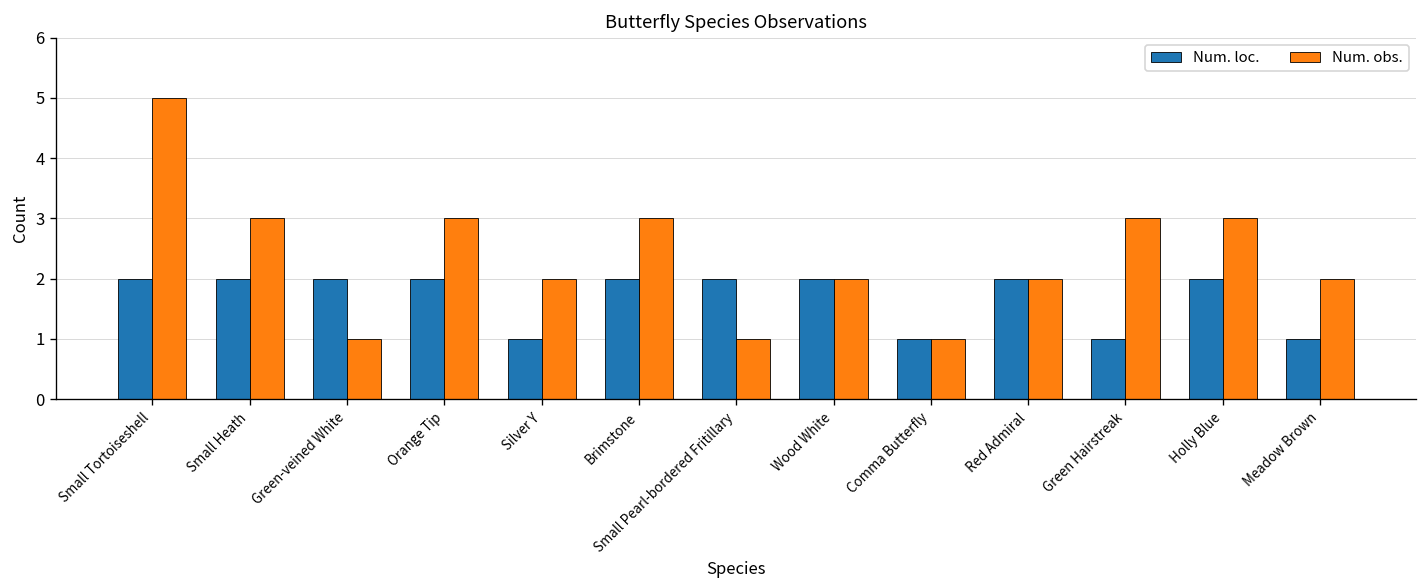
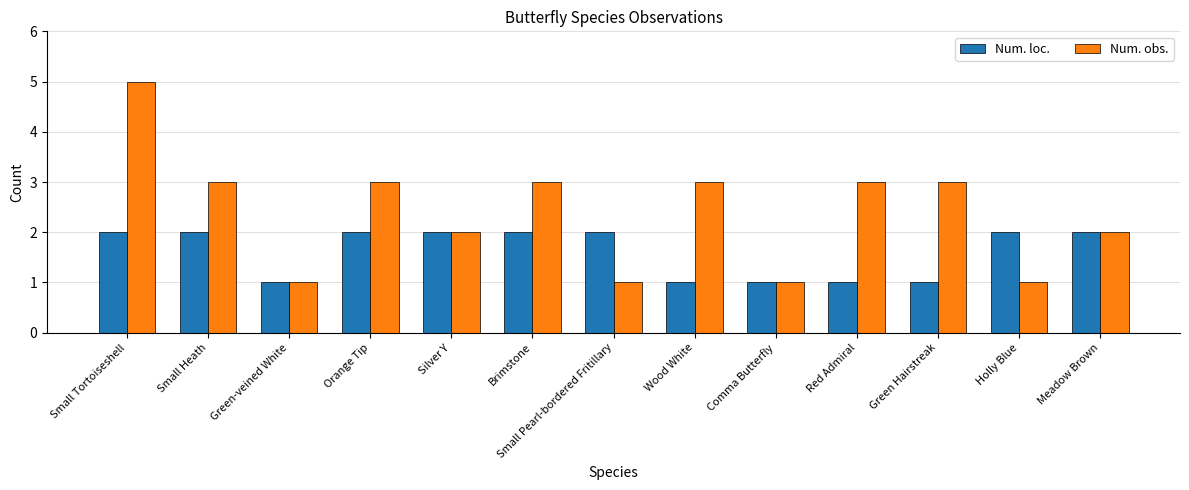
Num. loc., Green-veined White: 2 -> 1
Num. loc., Silver Y: 1 -> 2
Num. loc., Wood White: 2 -> 1
Num. obs., Wood White: 2 -> 3
Num. loc., Red Admiral: 2 -> 1
Num. obs., Red Admiral: 2 -> 3
Num. obs., Holly Blue: 3 -> 1
Num. loc., Meadow Brown: 1 -> 2
